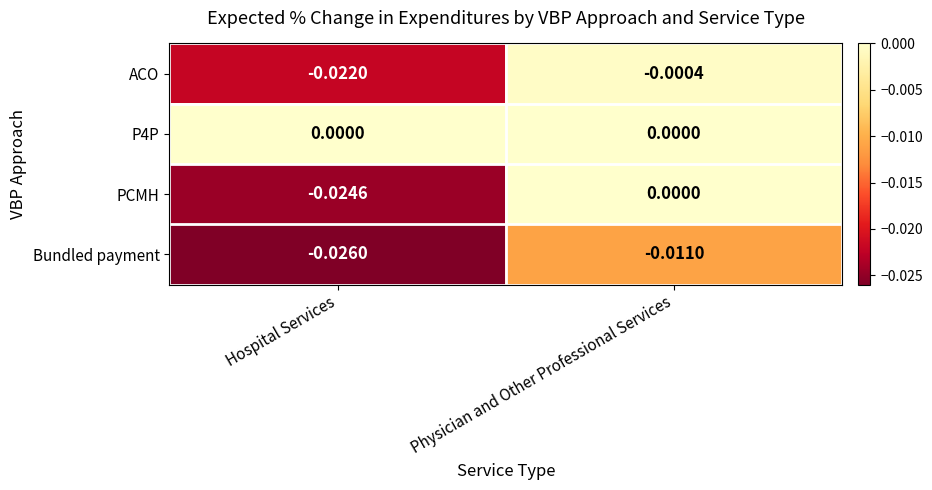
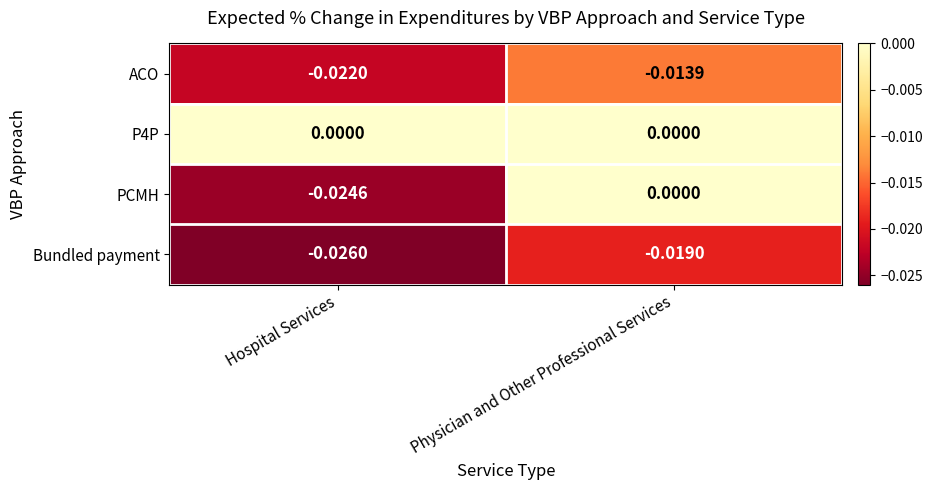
ACO, Physician and Other Professional Services: -0.0004 -> -0.0139
Bundled payment, Physician and Other Professional Services: -0.0110 -> -0.0190
